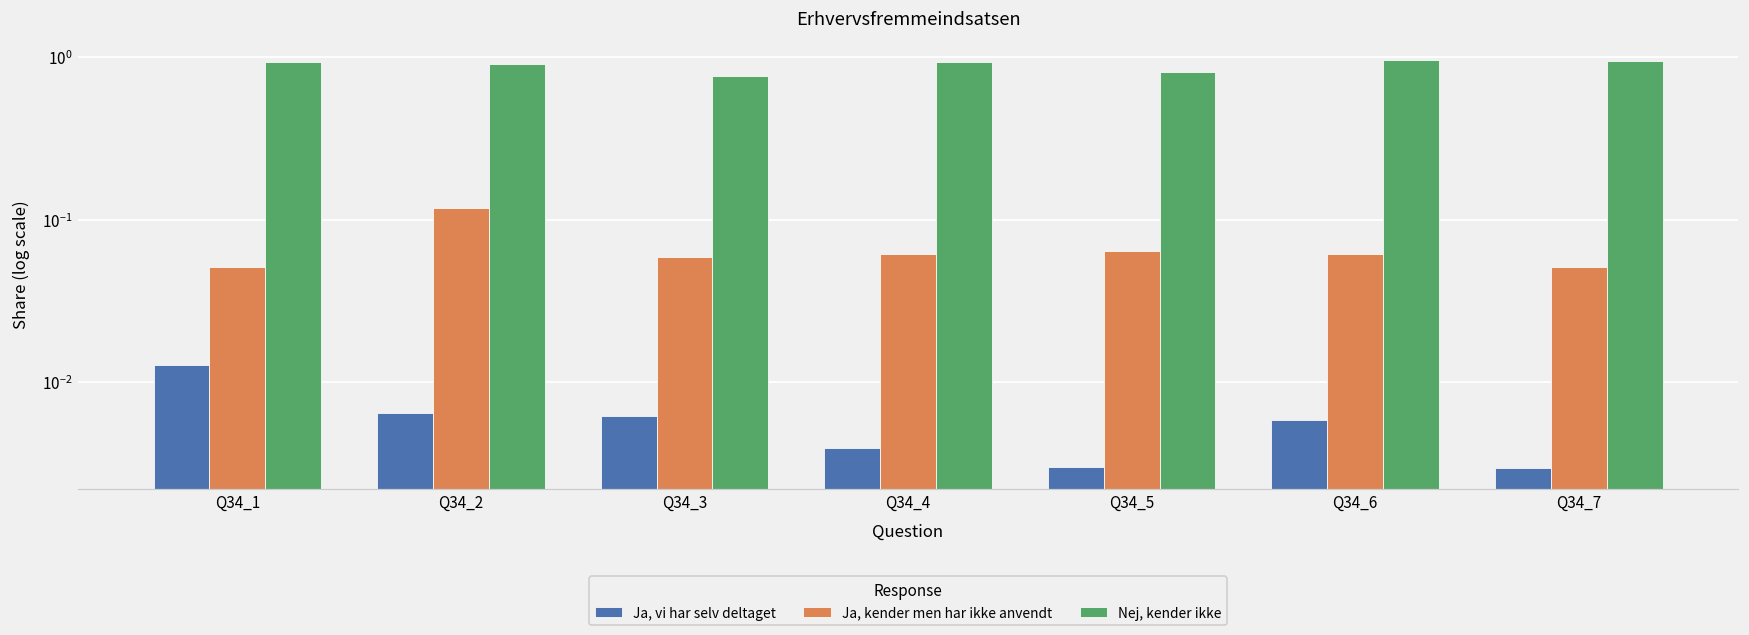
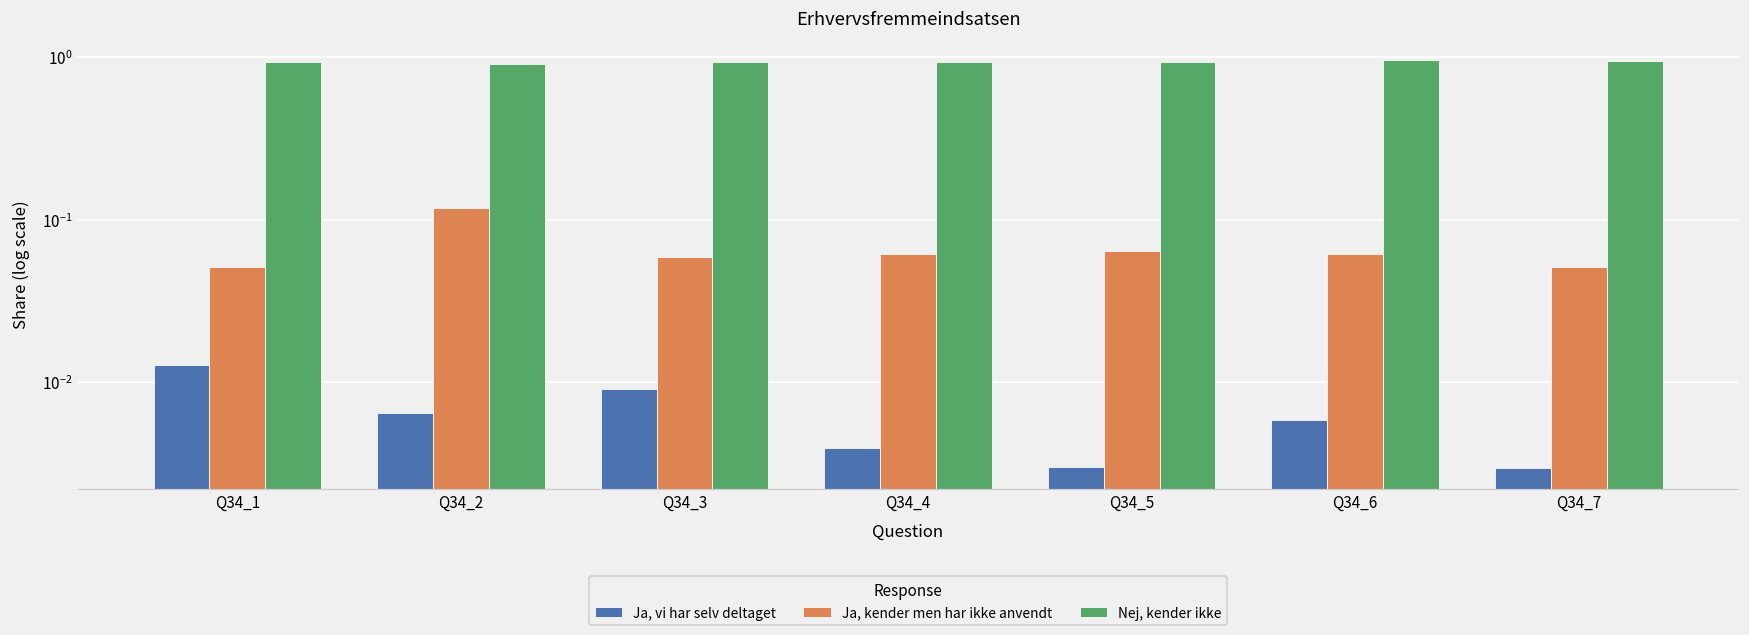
Ja, vi har selv deltaget, Q34_3: 0.0062 -> 0.009
Nej, kender ikke, Q34_3: 0.8 -> 0.9
Nej, kender ikke, Q34_5: 0.8 -> 0.9
